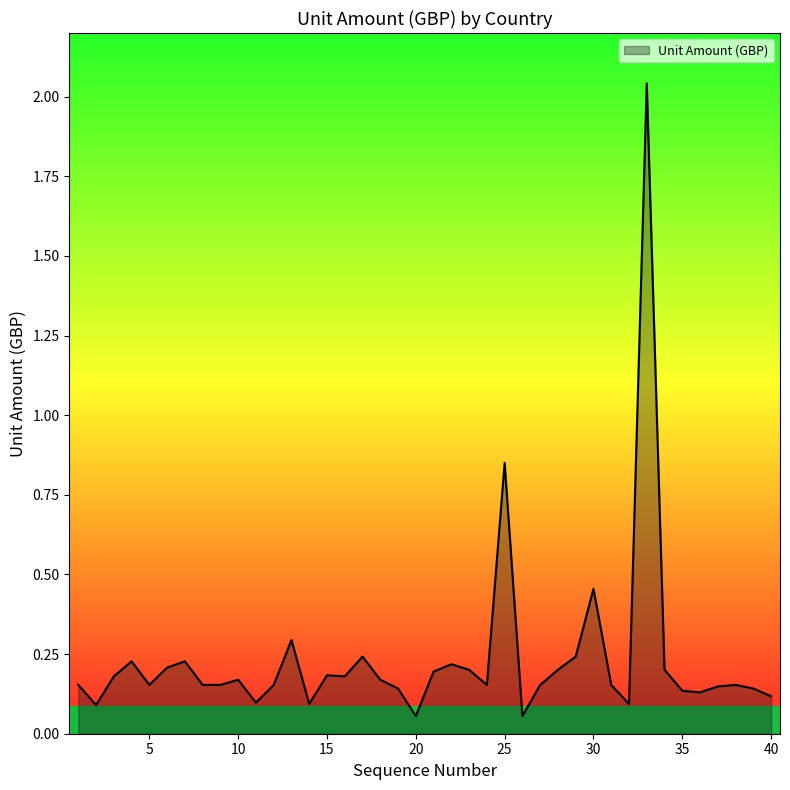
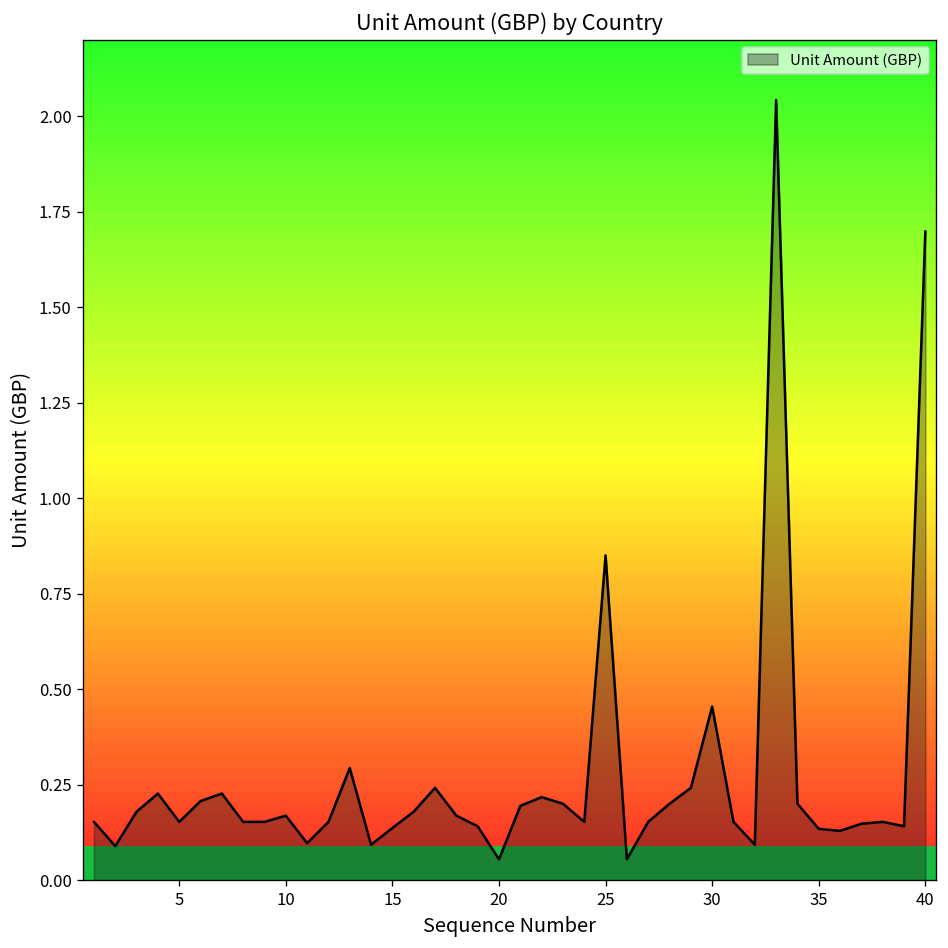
15: 0.18 -> 0.14
40: 0.12 -> 1.70
